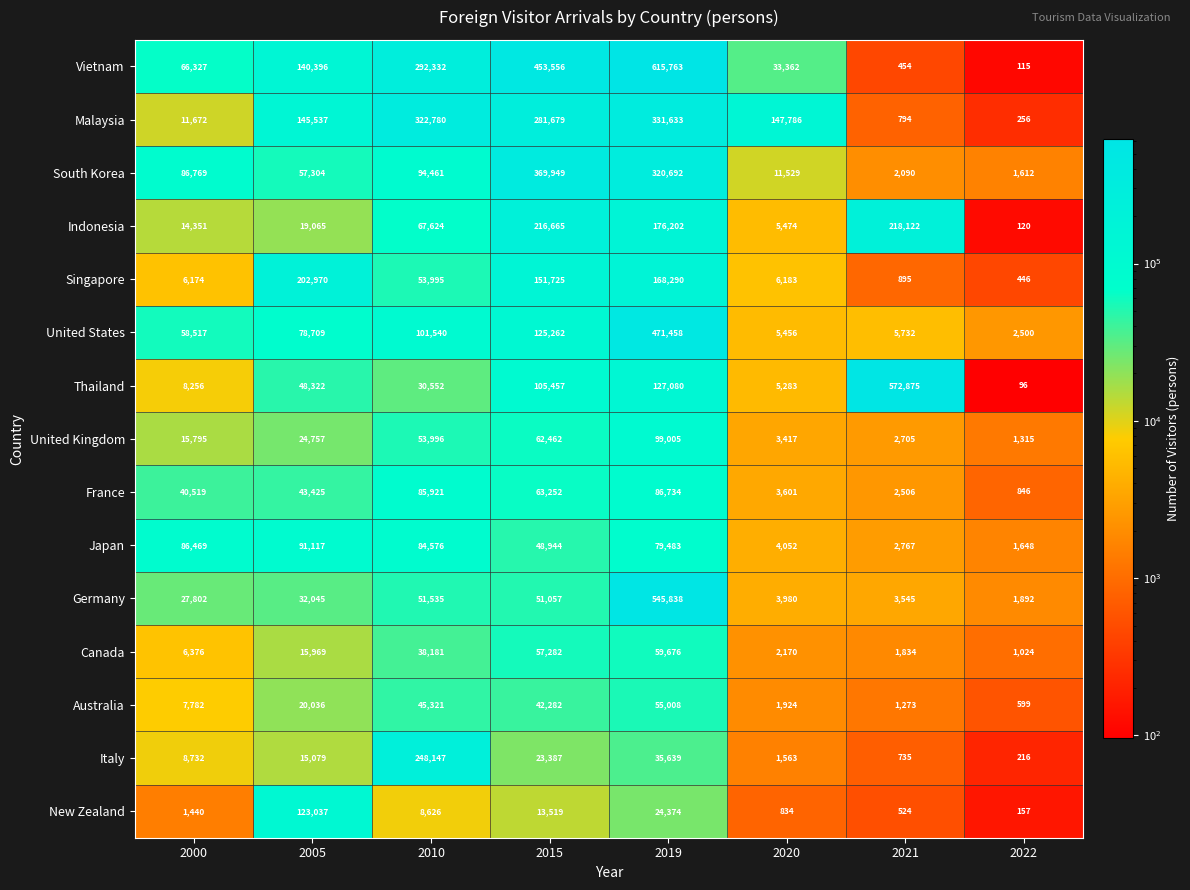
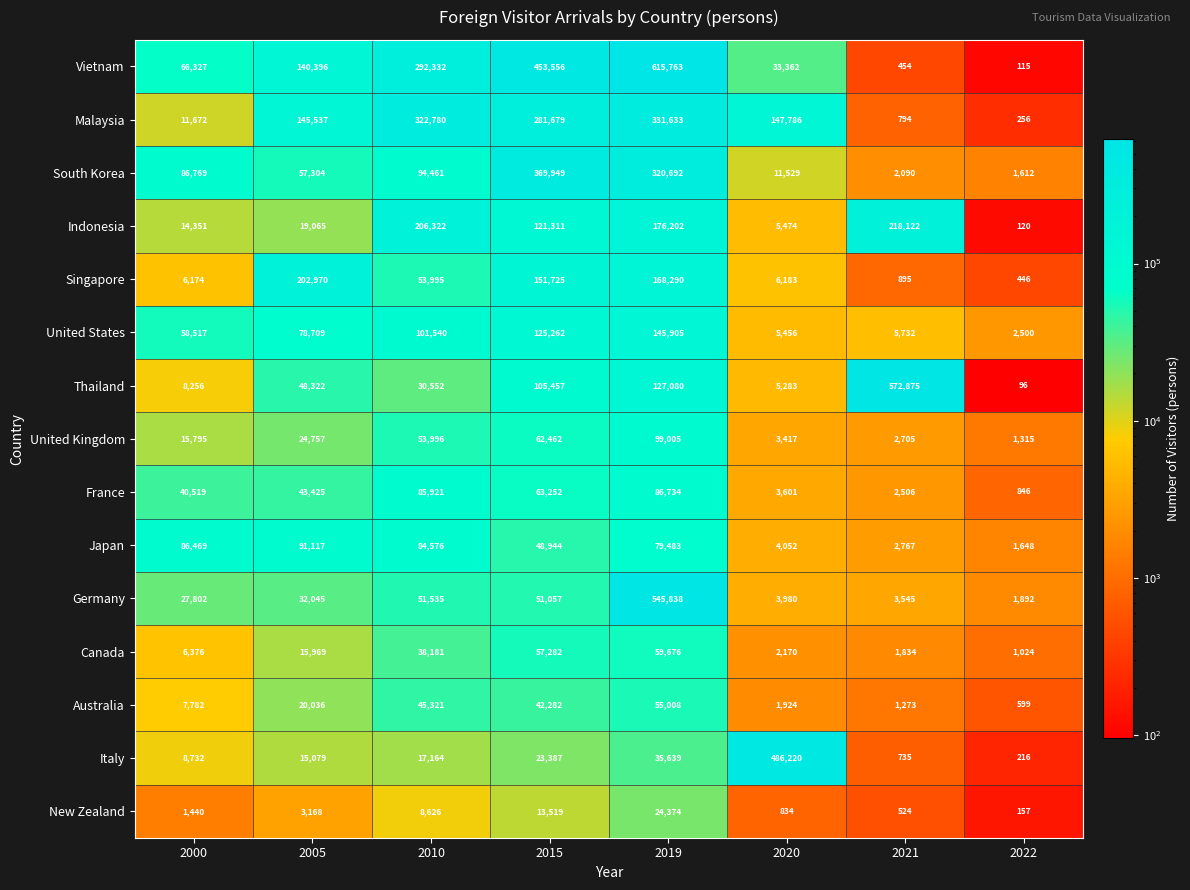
Indonesia, 2010: 67,624 -> 206,322
Indonesia, 2015: 216,665 -> 121,311
United States, 2019: 471,458 -> 145,905
Italy, 2010: 248,147 -> 17,164
Italy, 2020: 1,563 -> 486,220
New Zealand, 2005: 123,037 -> 3,168
